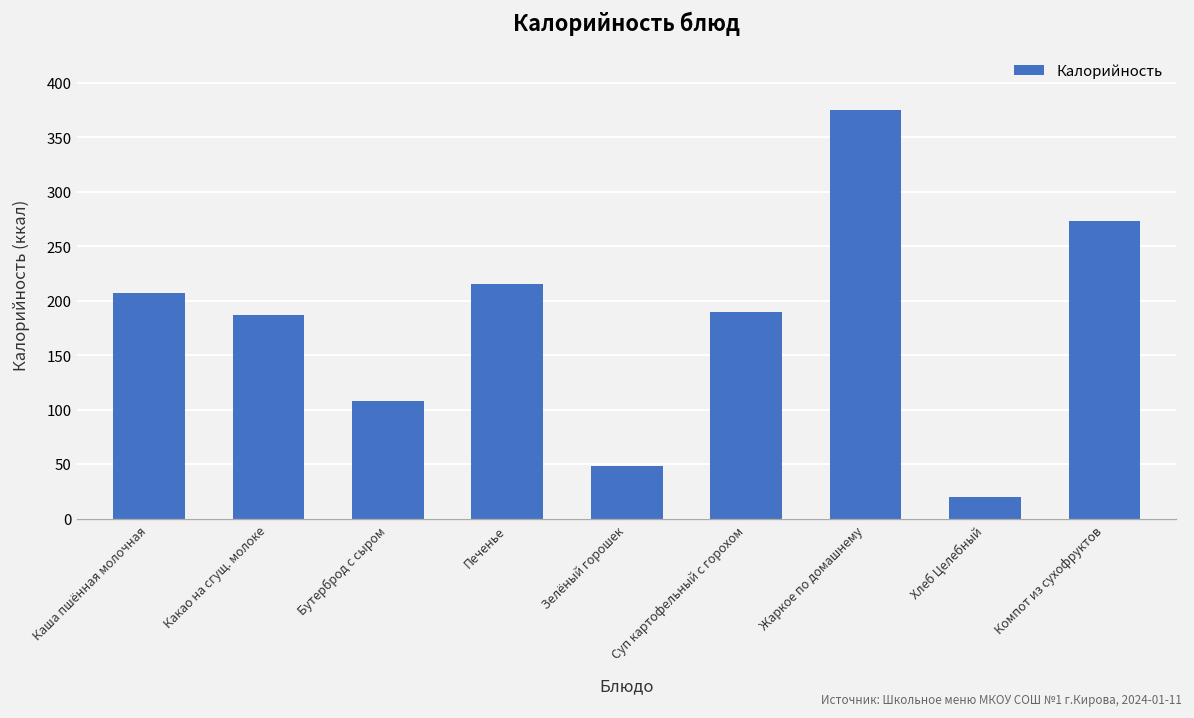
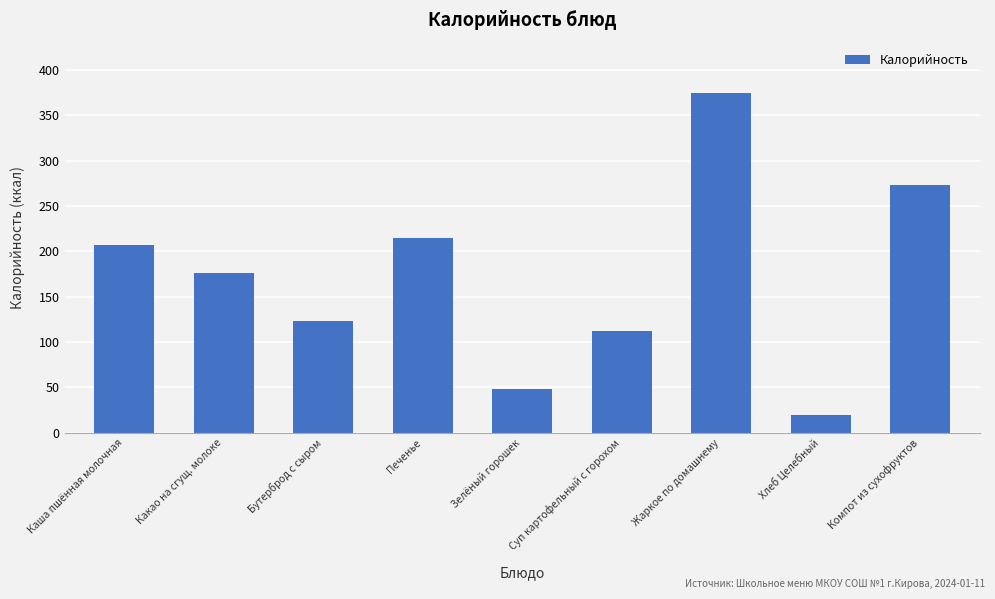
Какао на сгущ. молоке: 190 -> 180
Бутерброд с сыром: 110 -> 120
Суп картофельный с горохом: 190 -> 110
